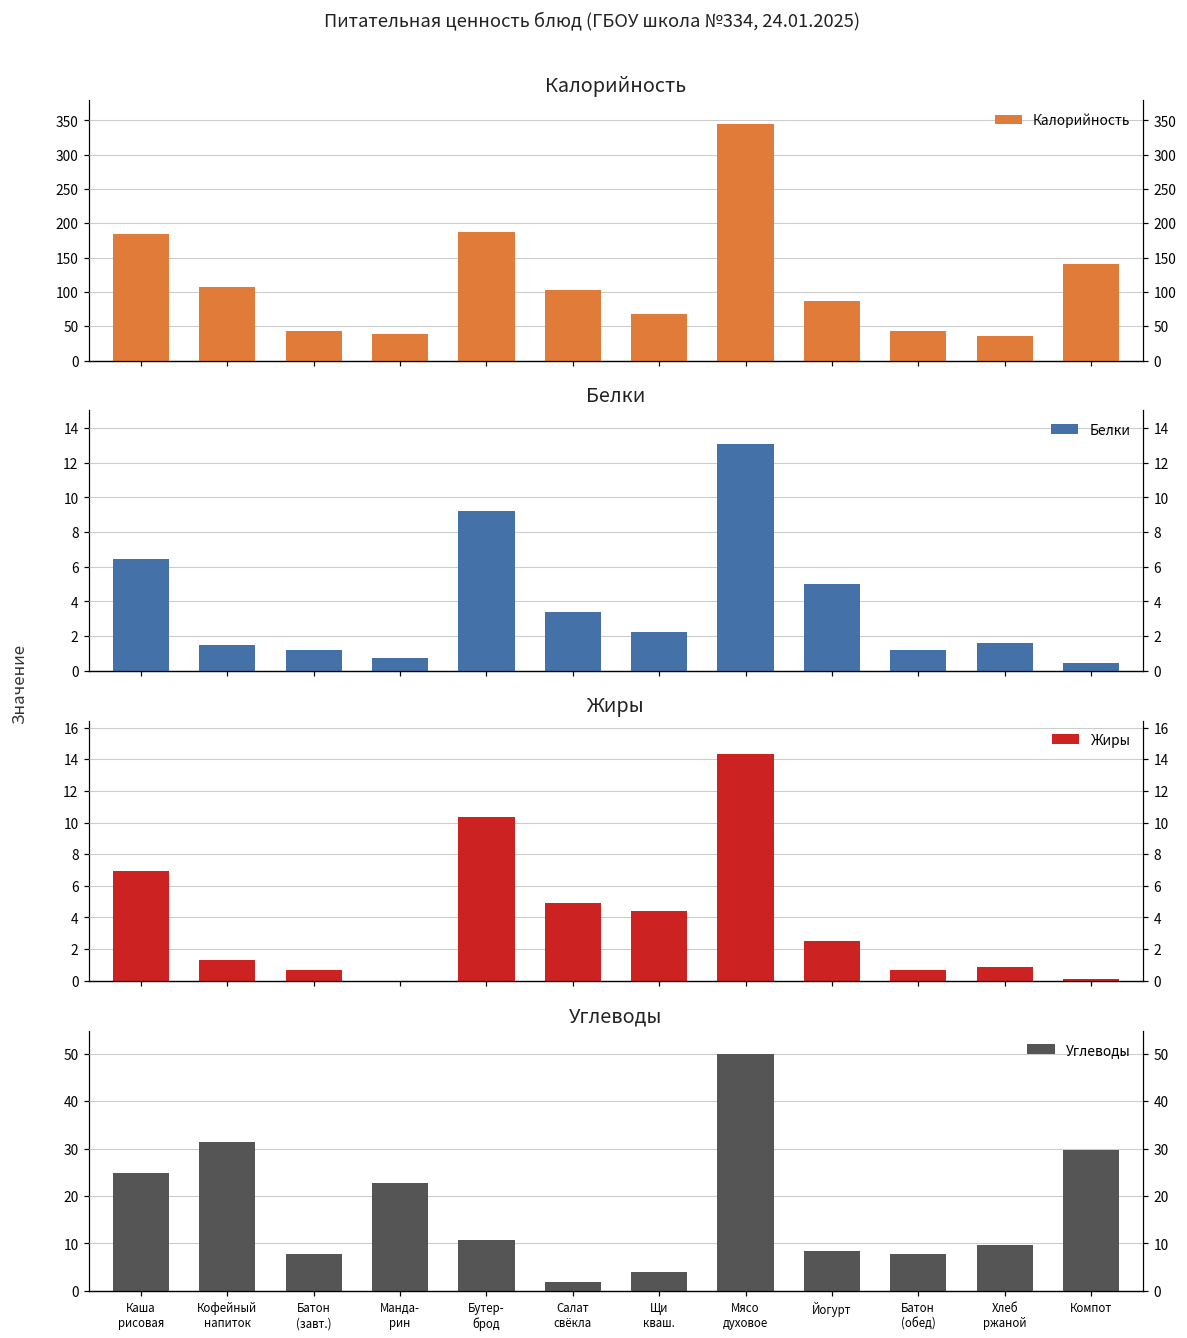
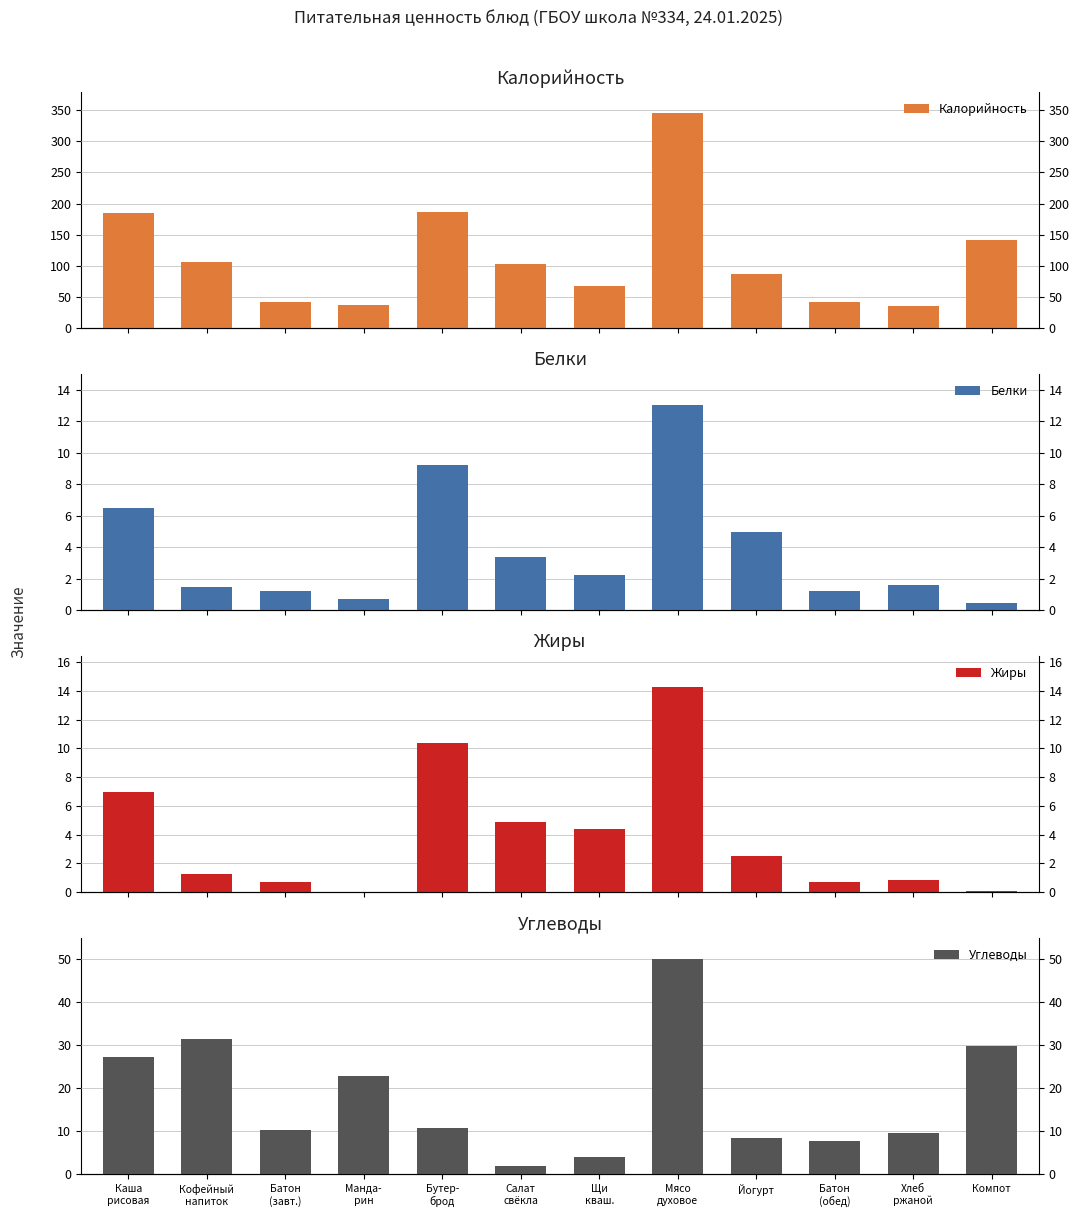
Углеводы, Каша рисовая: 25 -> 27
Углеводы, Батон (завт.): 8 -> 10
